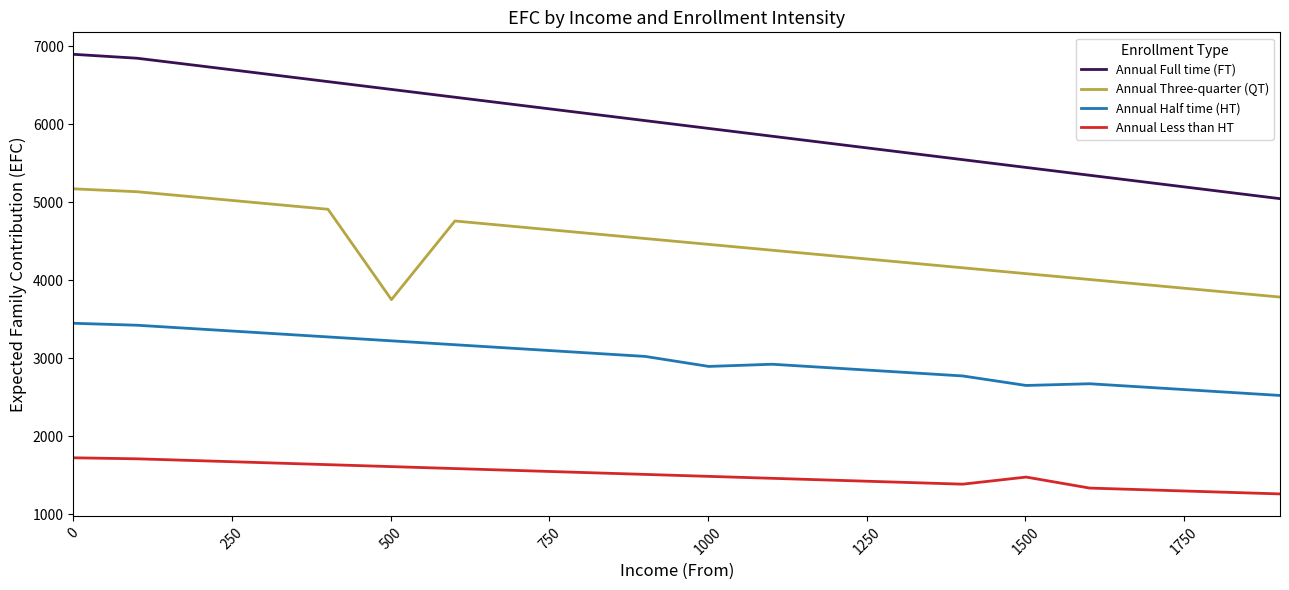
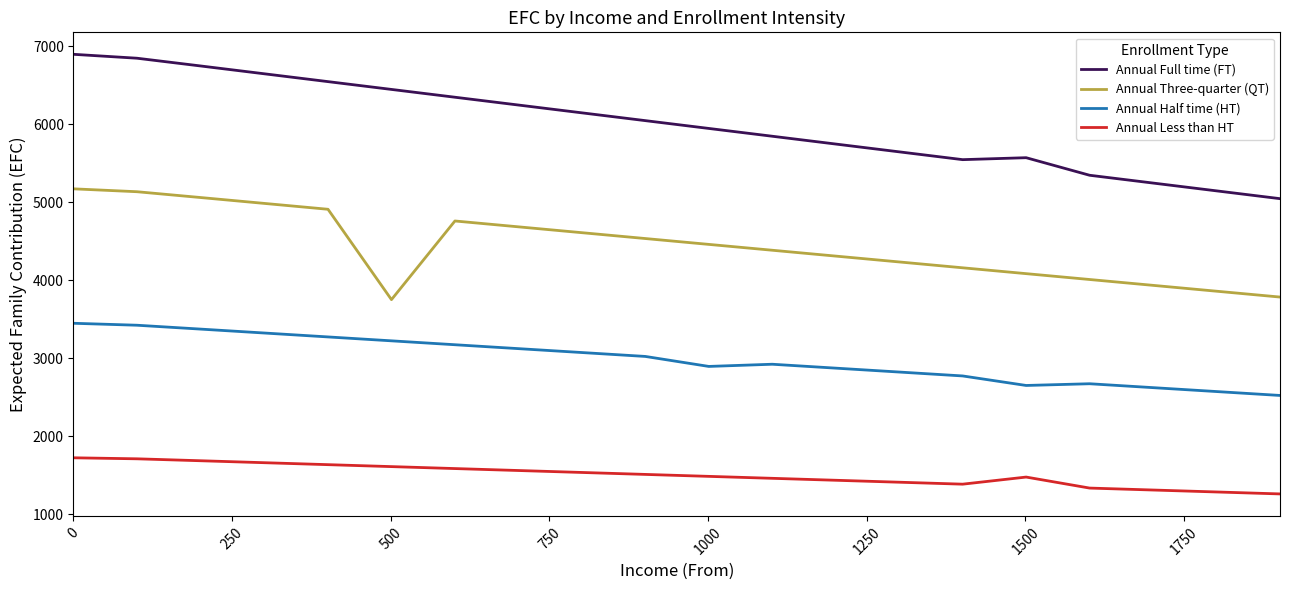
Annual Full time (FT), 1500: 5400 -> 5600
